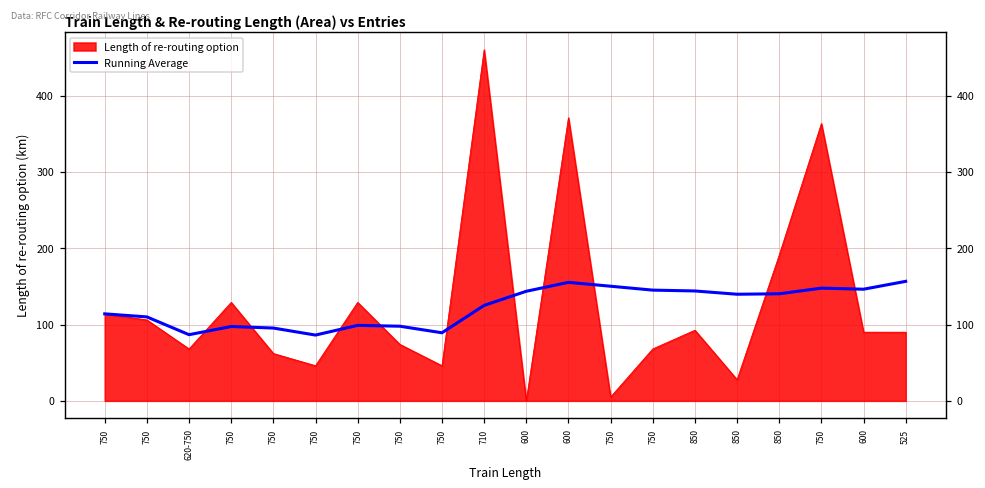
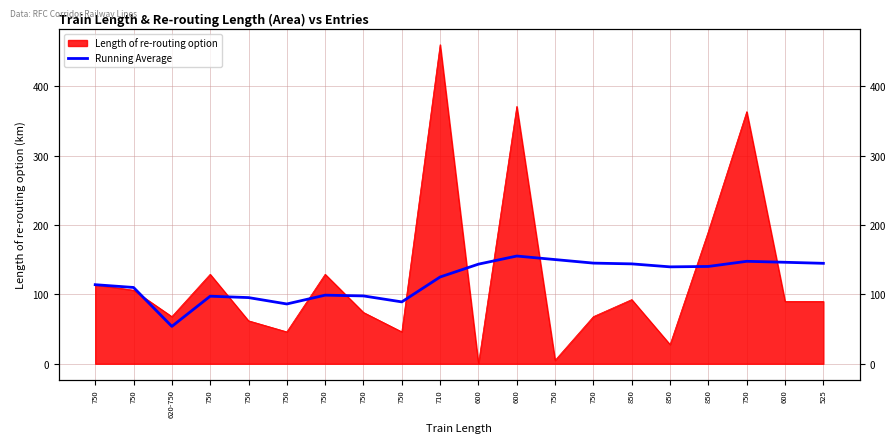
Running Average, 620-750: 90 -> 50
Running Average, 525: 160 -> 140
